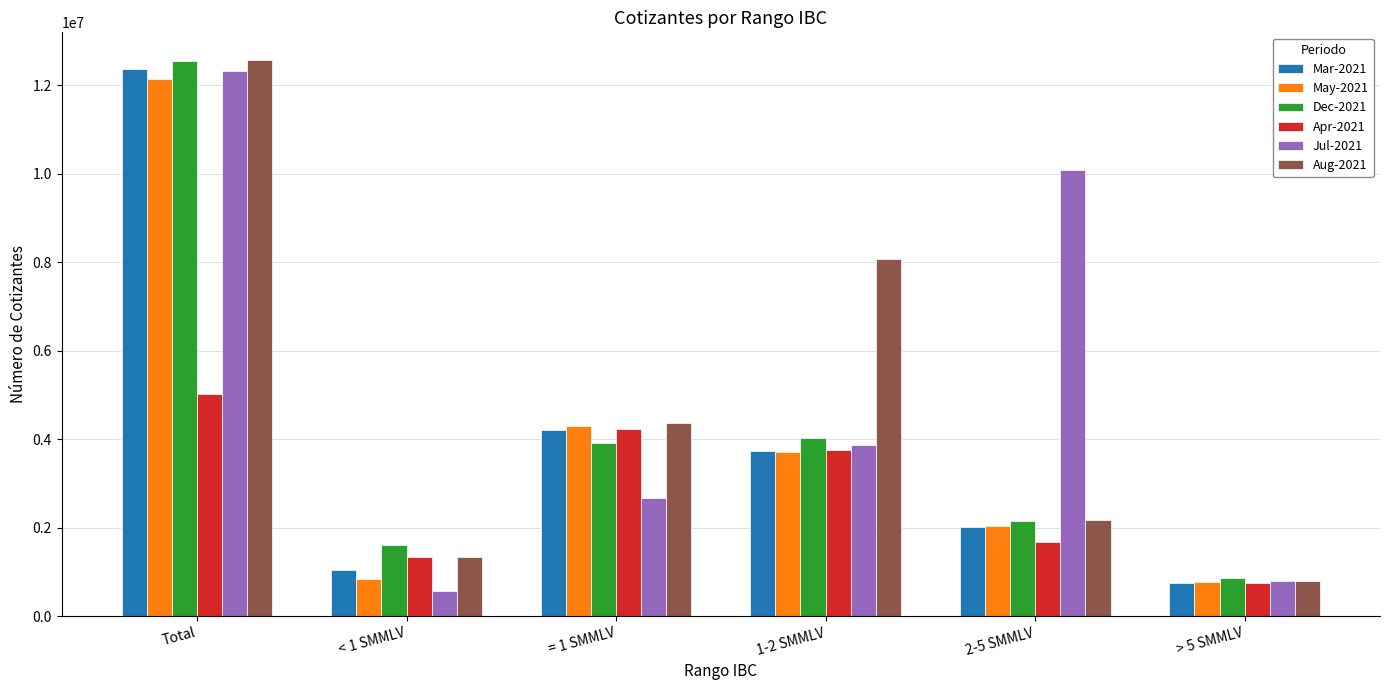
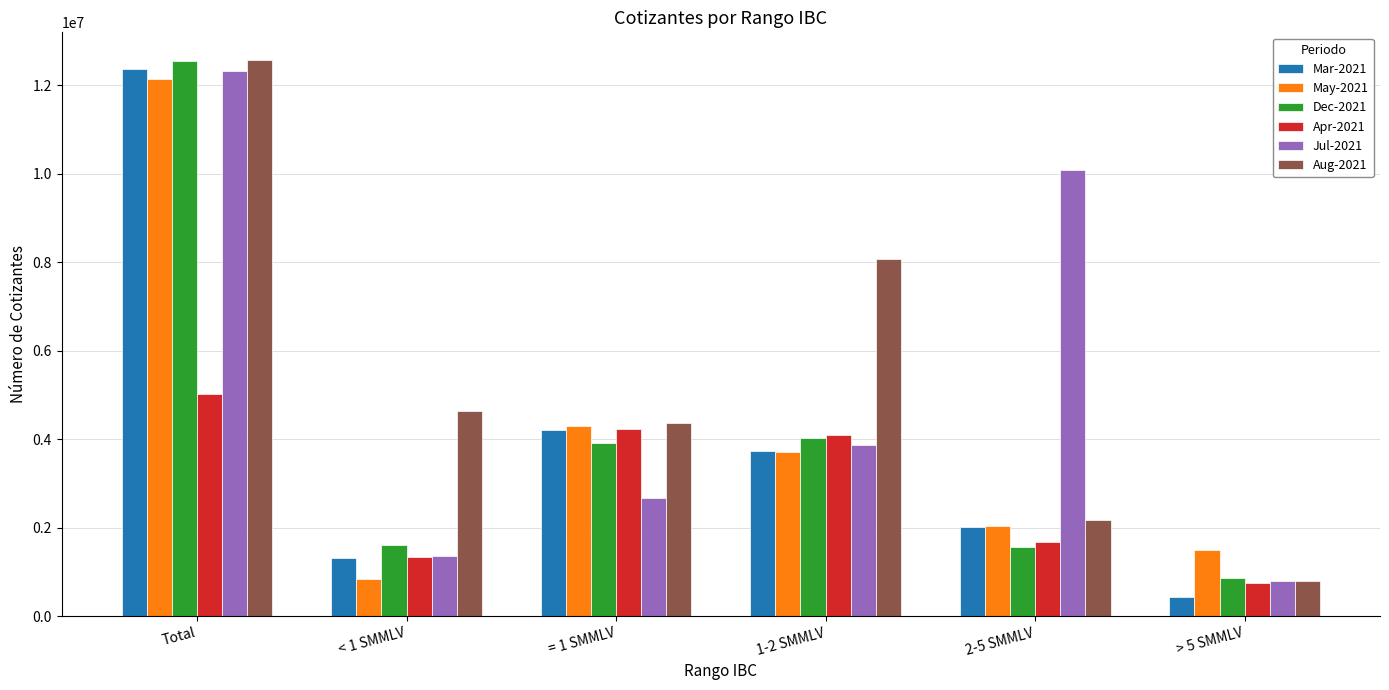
Mar-2021, < 1 SMMLV: 1100000 -> 1300000
Jul-2021, < 1 SMMLV: 600000 -> 1400000
Aug-2021, < 1 SMMLV: 1300000 -> 4600000
Apr-2021, 1-2 SMMLV: 3700000 -> 4100000
Dec-2021, 2-5 SMMLV: 2100000 -> 1600000
Mar-2021, > 5 SMMLV: 800000 -> 400000
May-2021, > 5 SMMLV: 800000 -> 1500000
